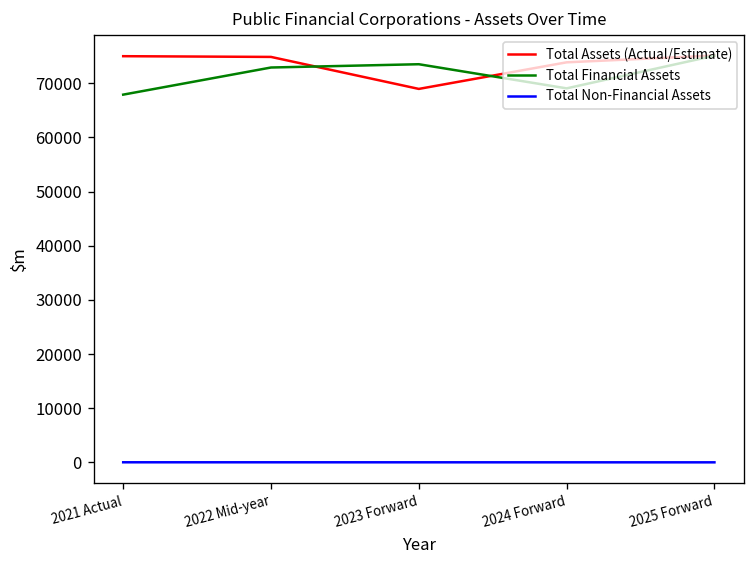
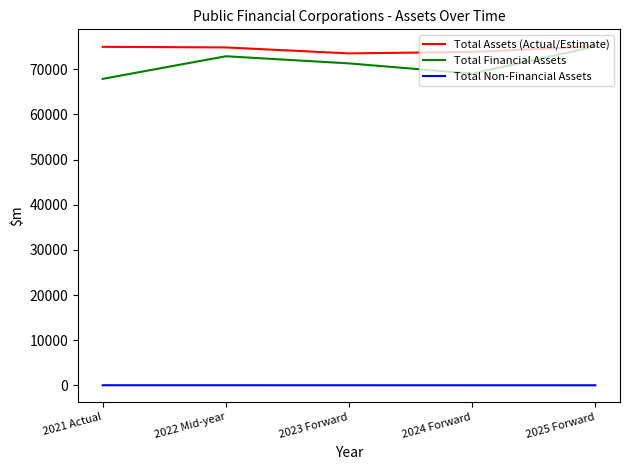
Total Assets (Actual/Estimate), 2023 Forward: 69000 -> 74000
Total Financial Assets, 2023 Forward: 73000 -> 71000
